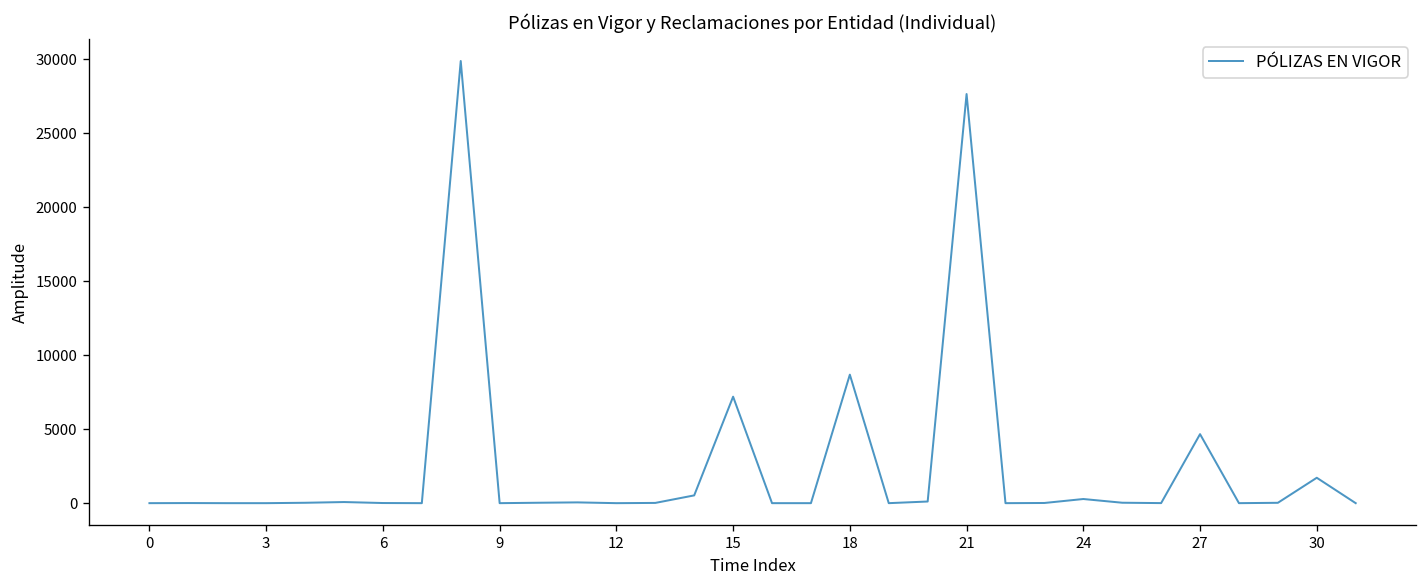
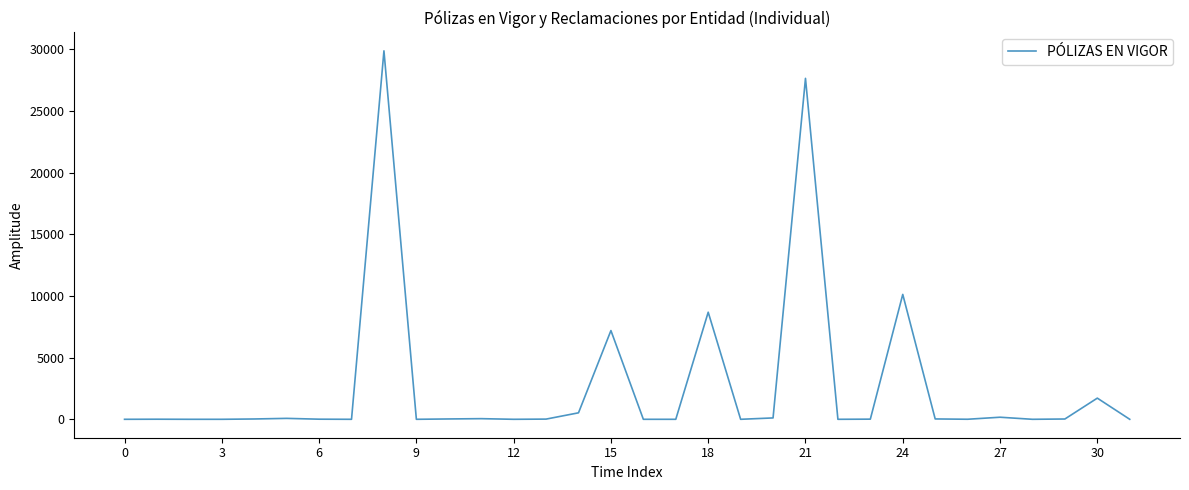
24: 300 -> 10100
27: 4700 -> 200
